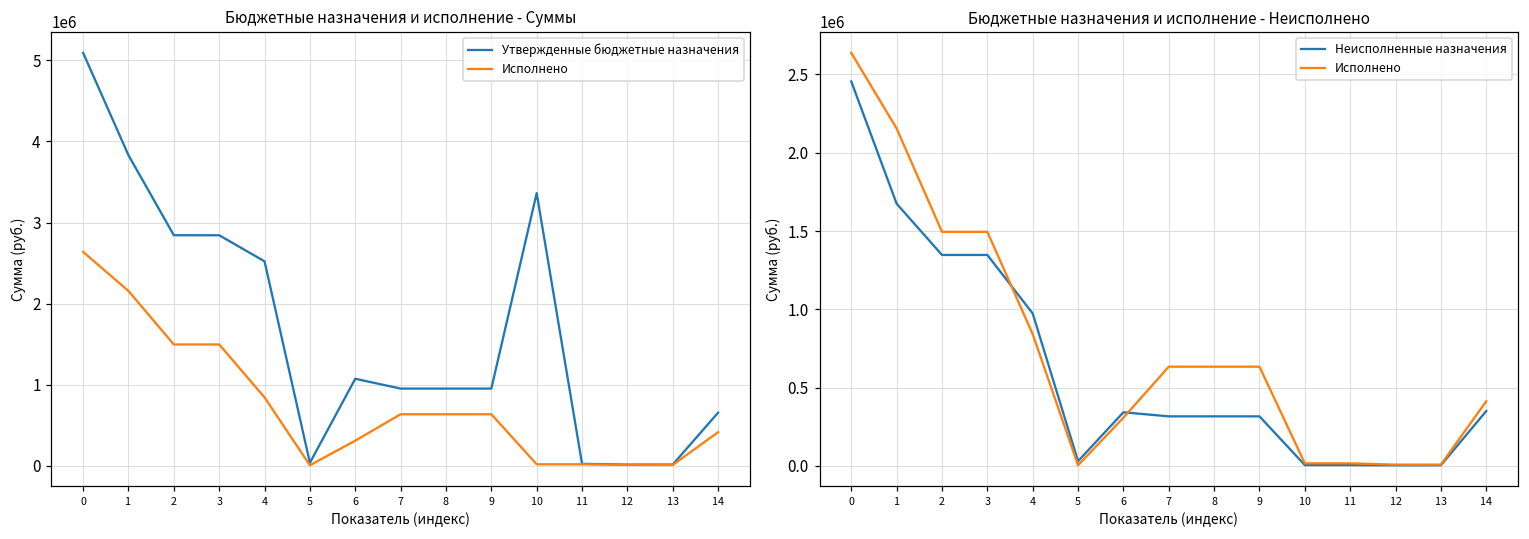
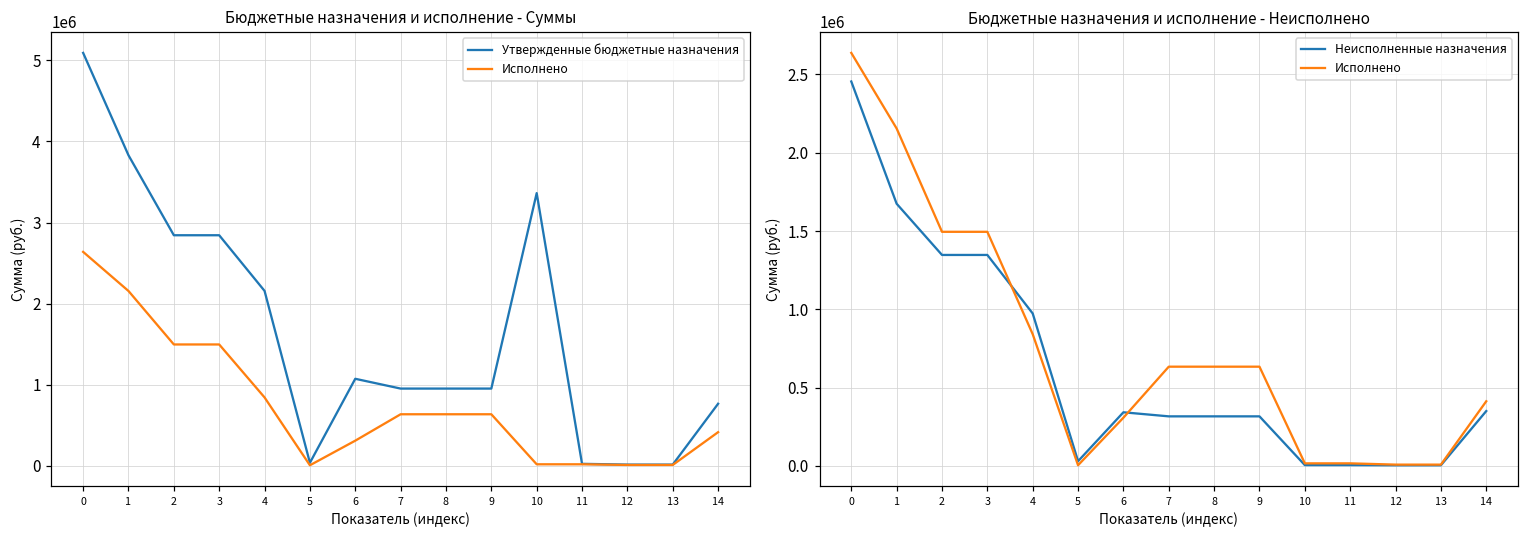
Бюджетные назначения и исполнение - Суммы, Утвержденные бюджетные назначения, 4: 2500000 -> 2200000
Бюджетные назначения и исполнение - Суммы, Утвержденные бюджетные назначения, 14: 700000 -> 800000
